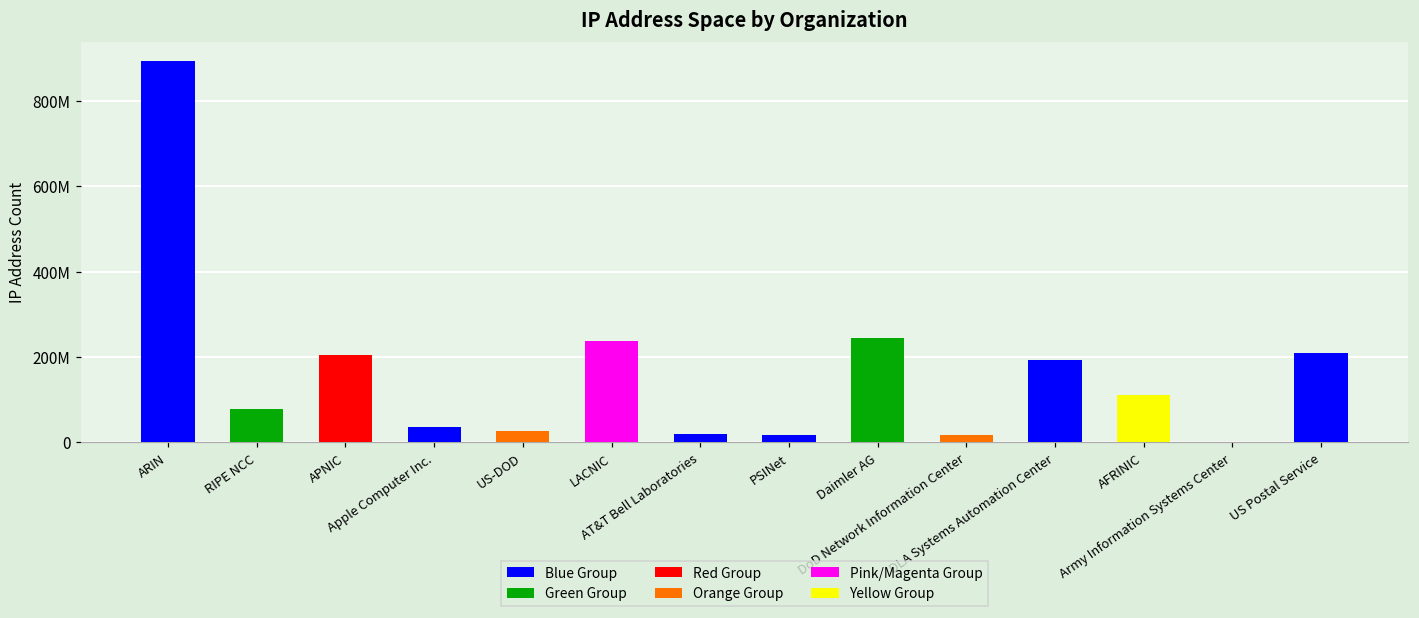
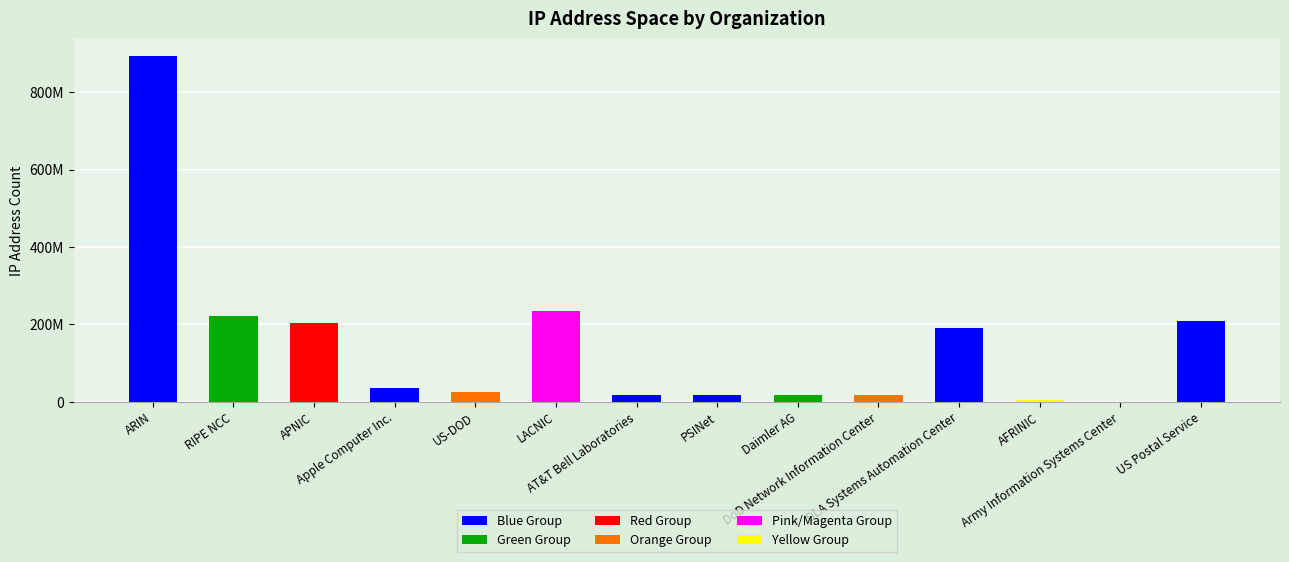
RIPE NCC: 80000000 -> 220000000
Daimler AG: 240000000 -> 20000000
AFRINIC: 110000000 -> 0
